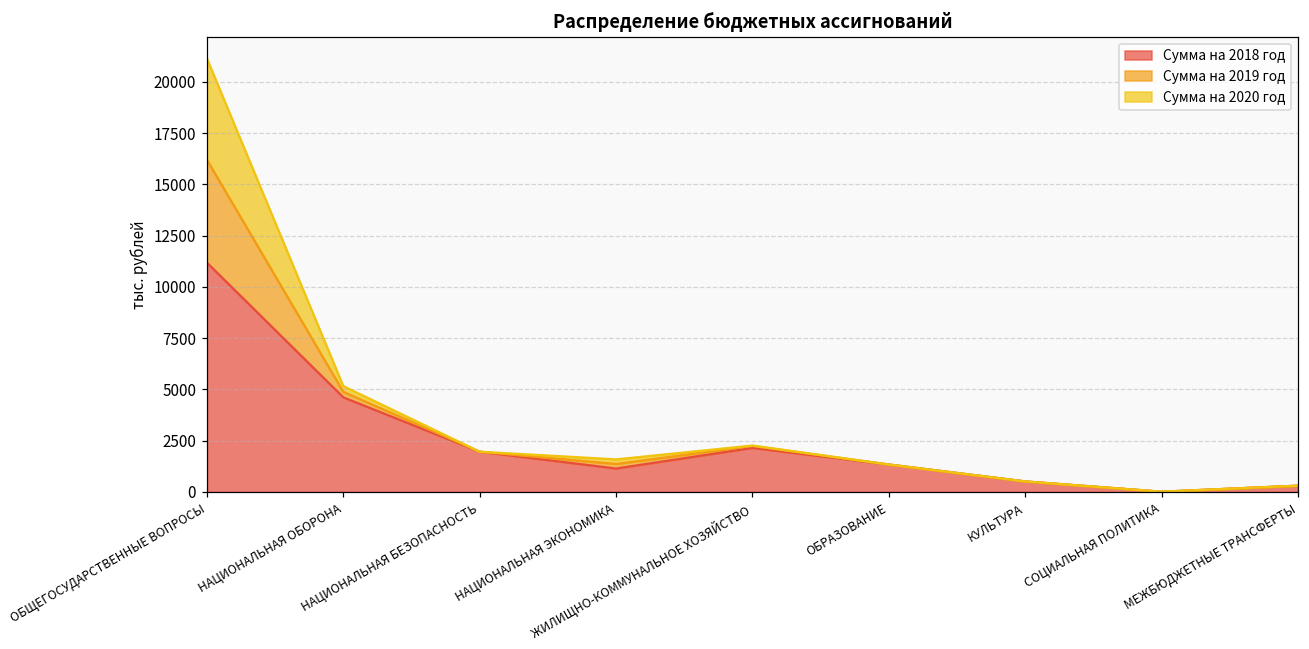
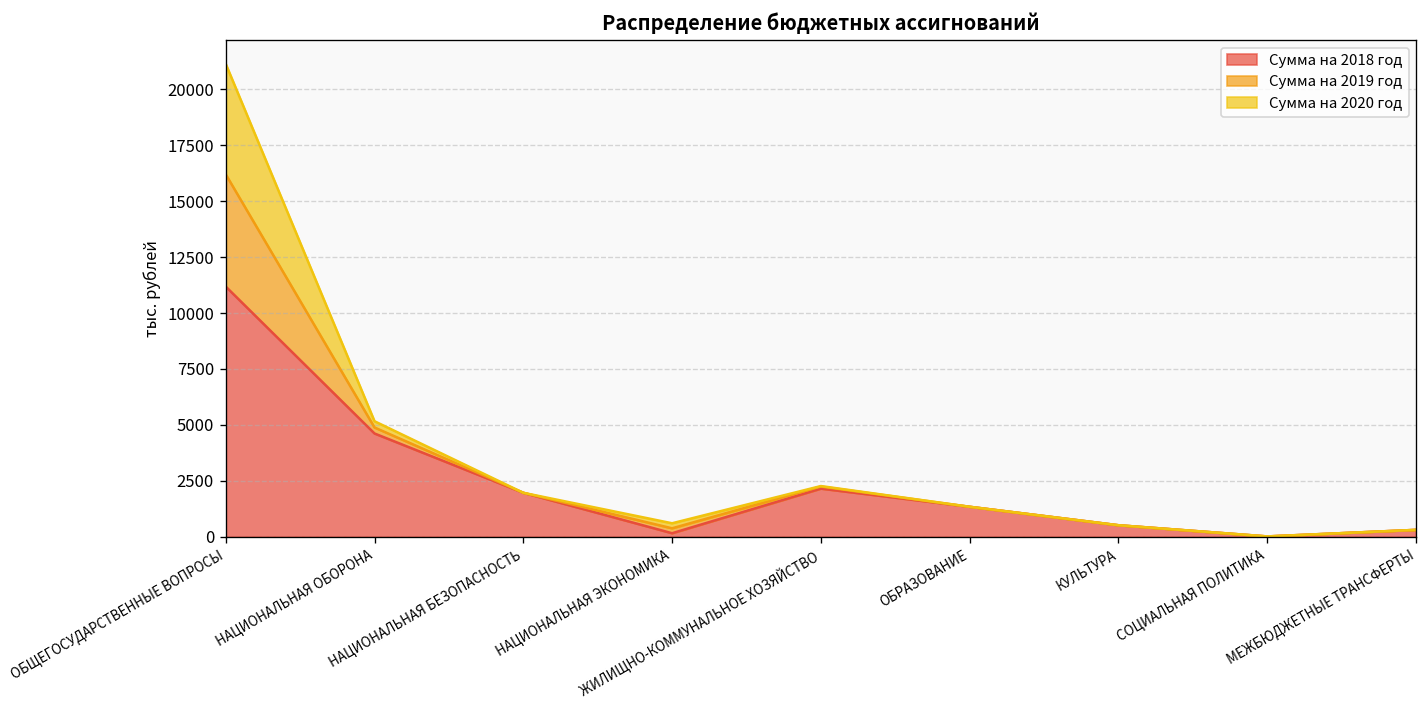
Сумма на 2018 год, НАЦИОНАЛЬНАЯ ЭКОНОМИКА: 1100 -> 200
